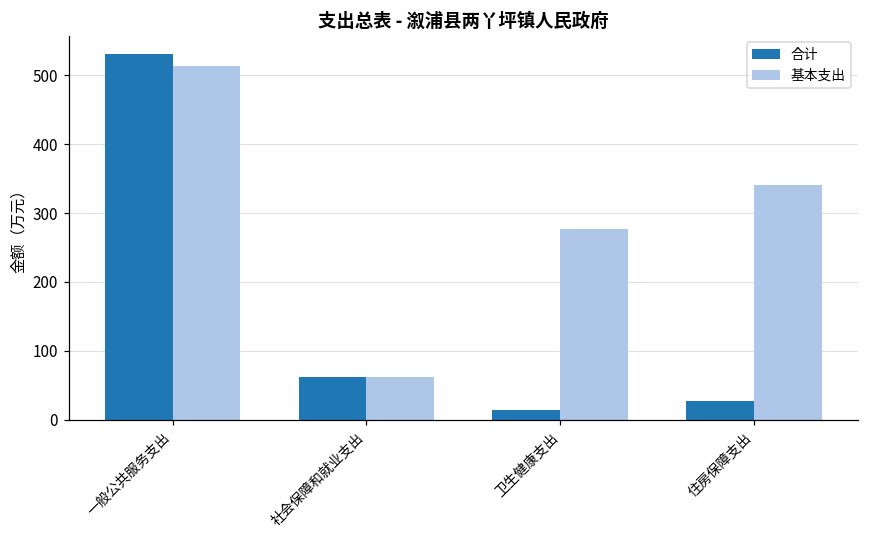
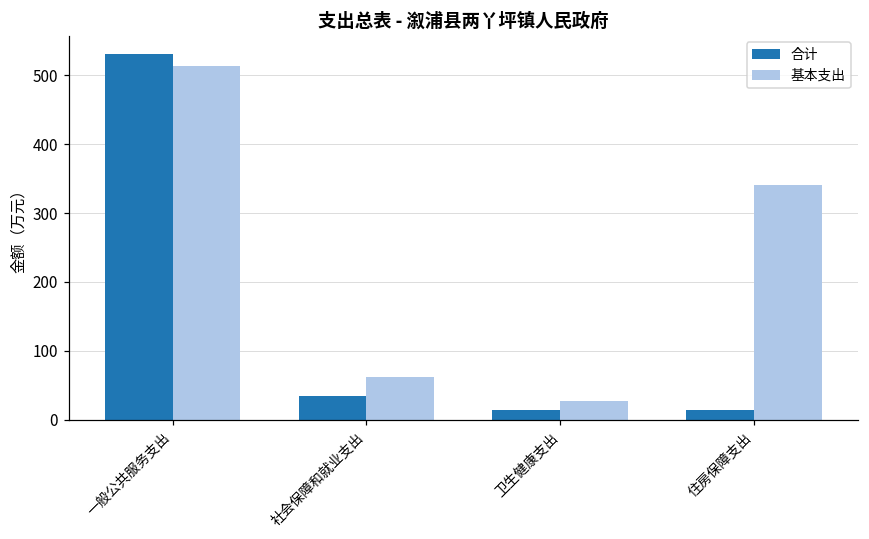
合计, 社会保障和就业支出: 60 -> 30
基本支出, 卫生健康支出: 280 -> 30
合计, 住房保障支出: 30 -> 10
